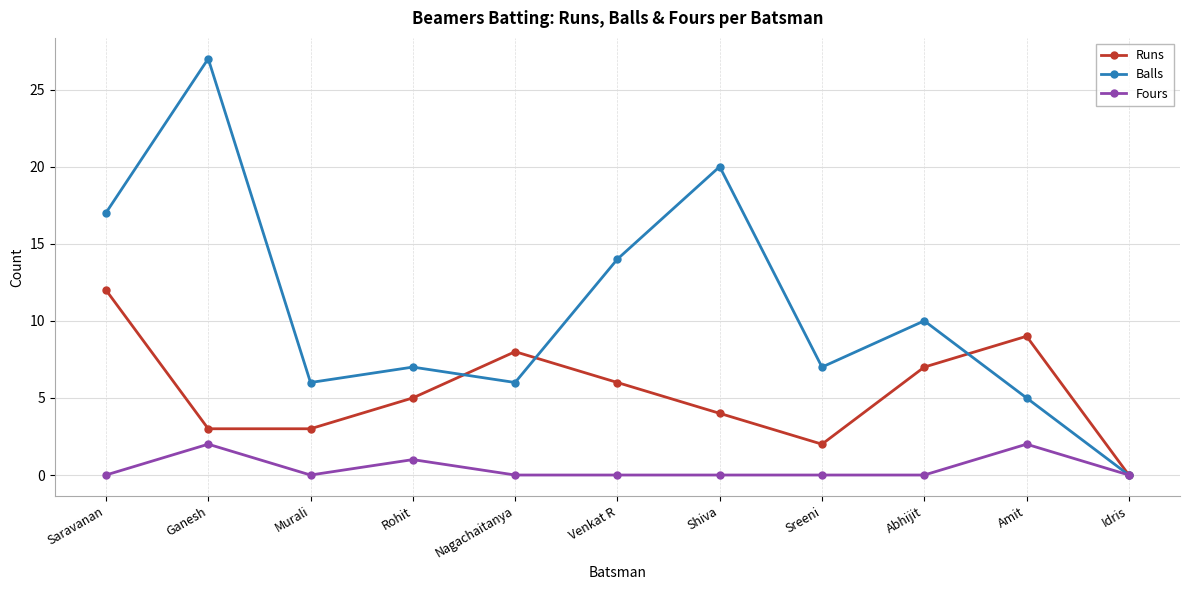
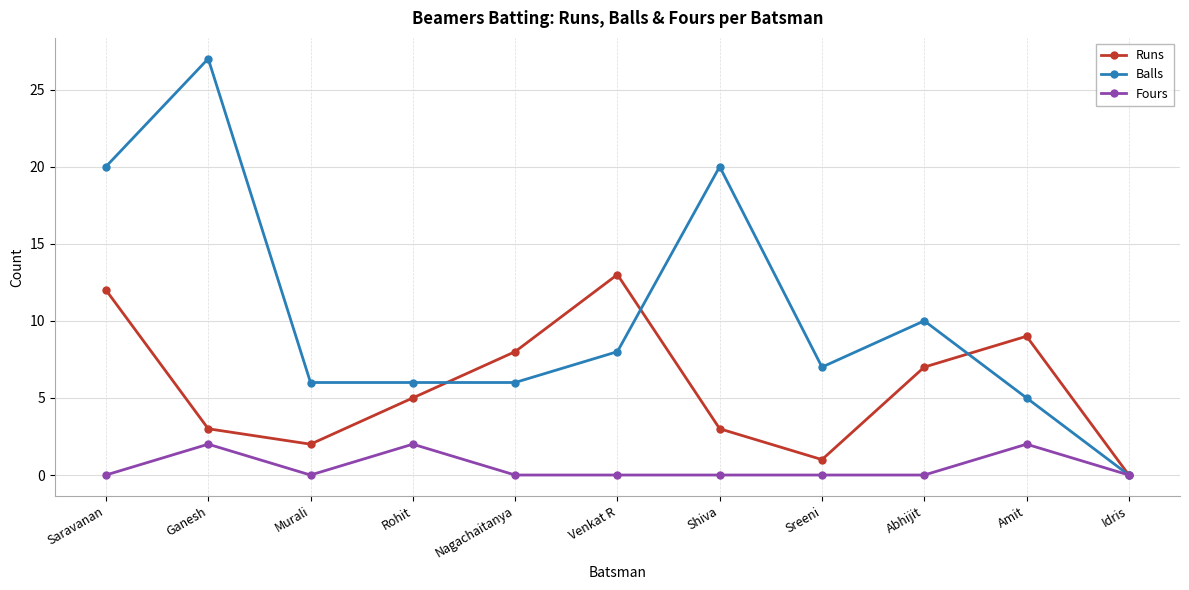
Balls, Saravanan: 17 -> 20
Runs, Murali: 3 -> 2
Balls, Rohit: 7 -> 6
Fours, Rohit: 1 -> 2
Runs, Venkat R: 6 -> 13
Balls, Venkat R: 14 -> 8
Runs, Shiva: 4 -> 3
Runs, Sreeni: 2 -> 1
